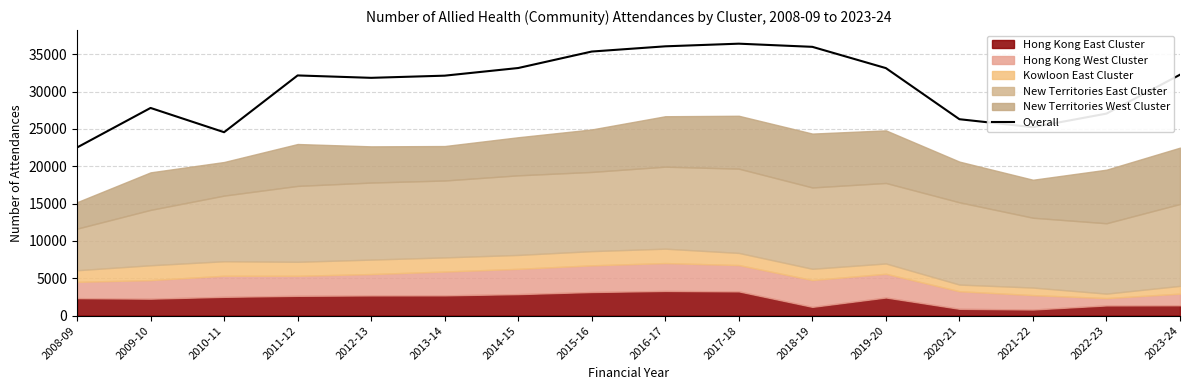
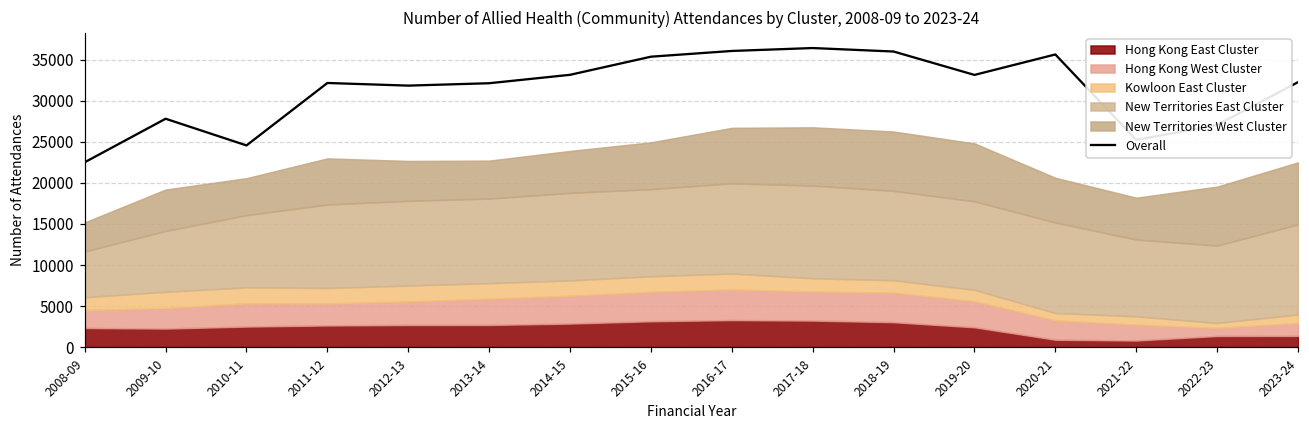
Hong Kong East Cluster, 2018-19: 1000 -> 3000
Overall, 2020-21: 26000 -> 36000
